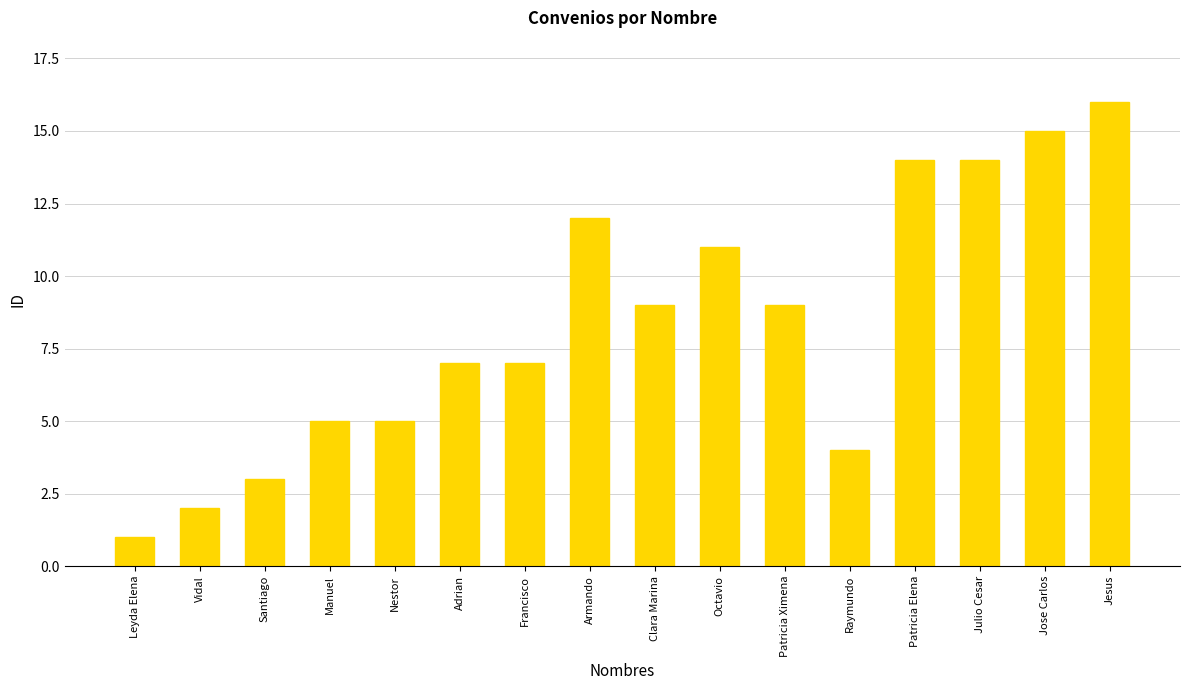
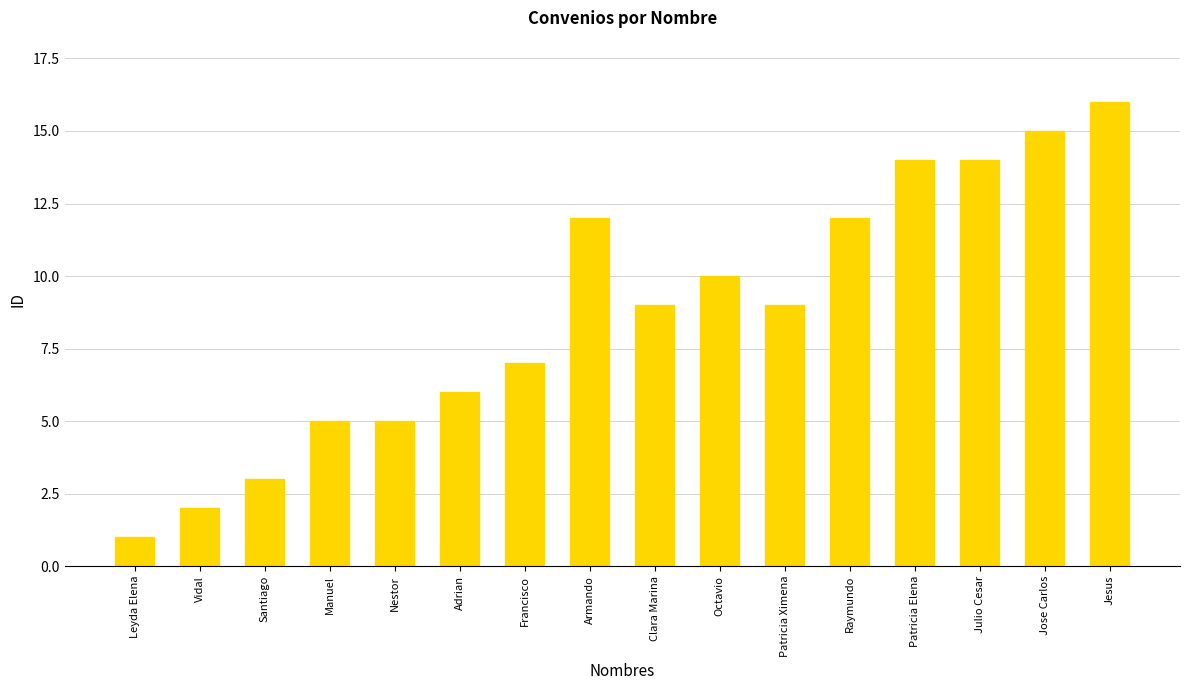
Adrian: 7 -> 6
Octavio: 11 -> 10
Raymundo: 4 -> 12
